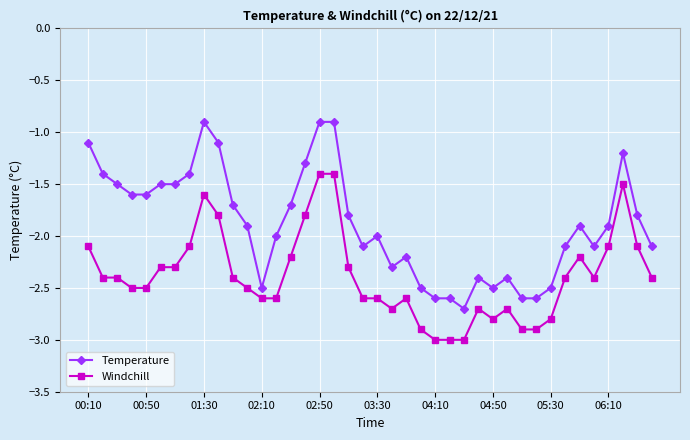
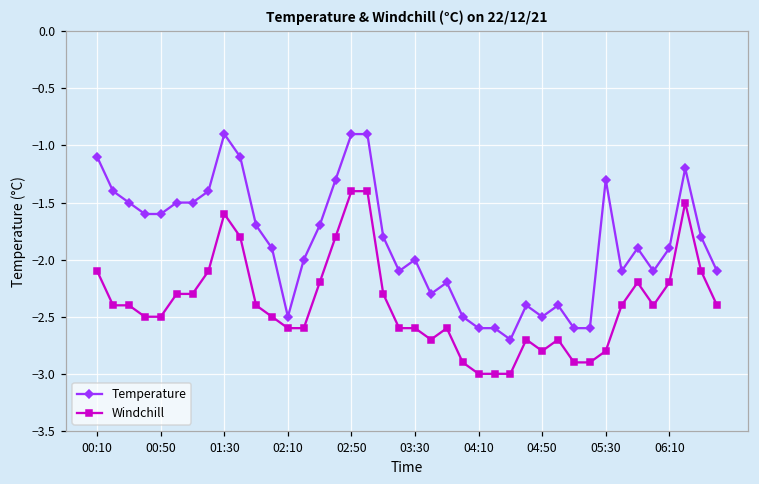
Temperature, 05:30: -2.5 -> -1.3
Windchill, 06:10: -2.1 -> -2.2
